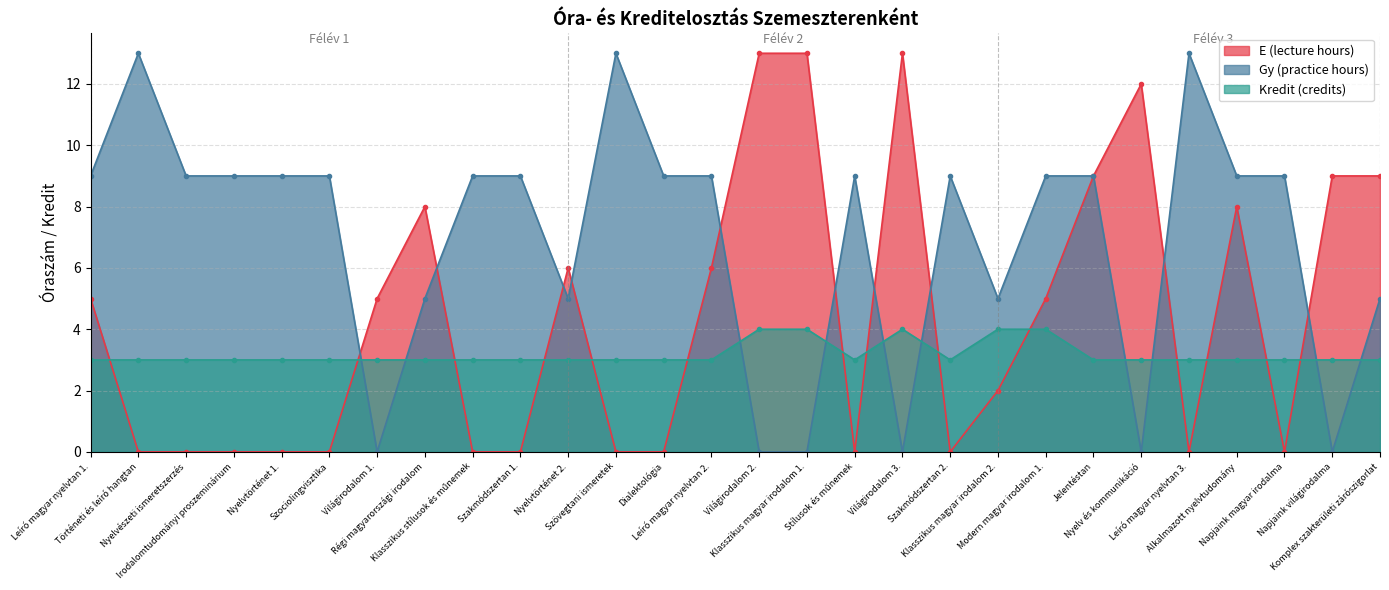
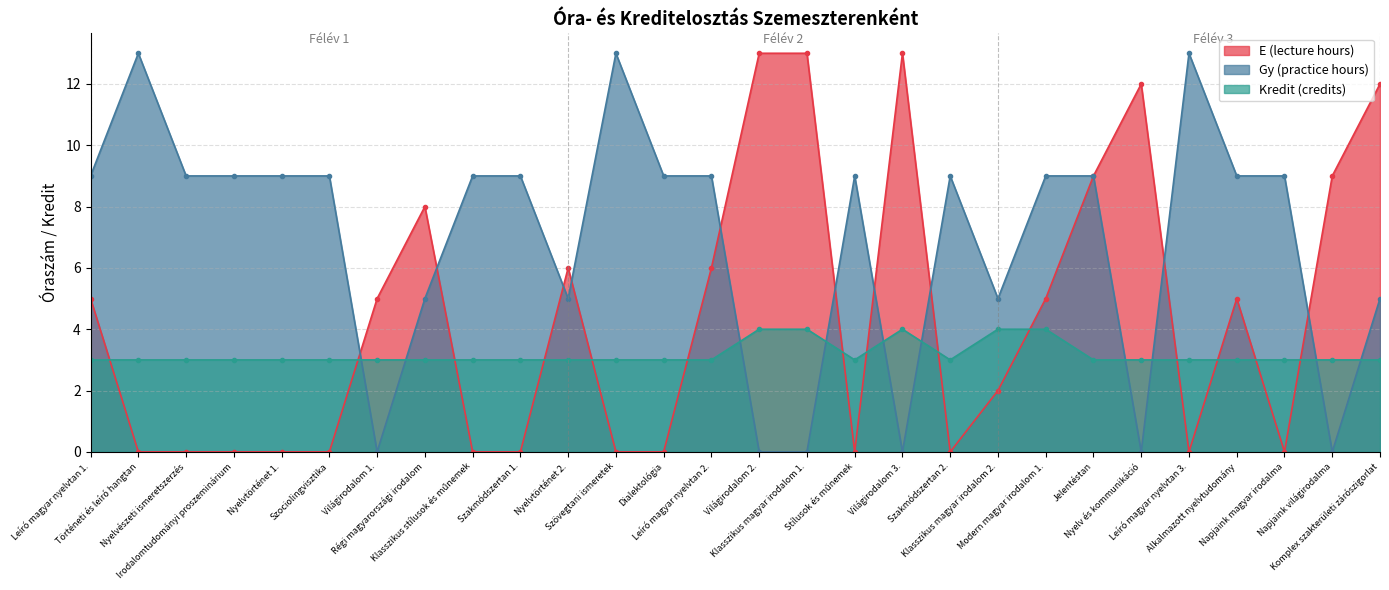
E (lecture hours), Alkalmazott nyelvtudomány: 8 -> 5
E (lecture hours), Komplex szakterületi zárószigorlat: 9 -> 12
